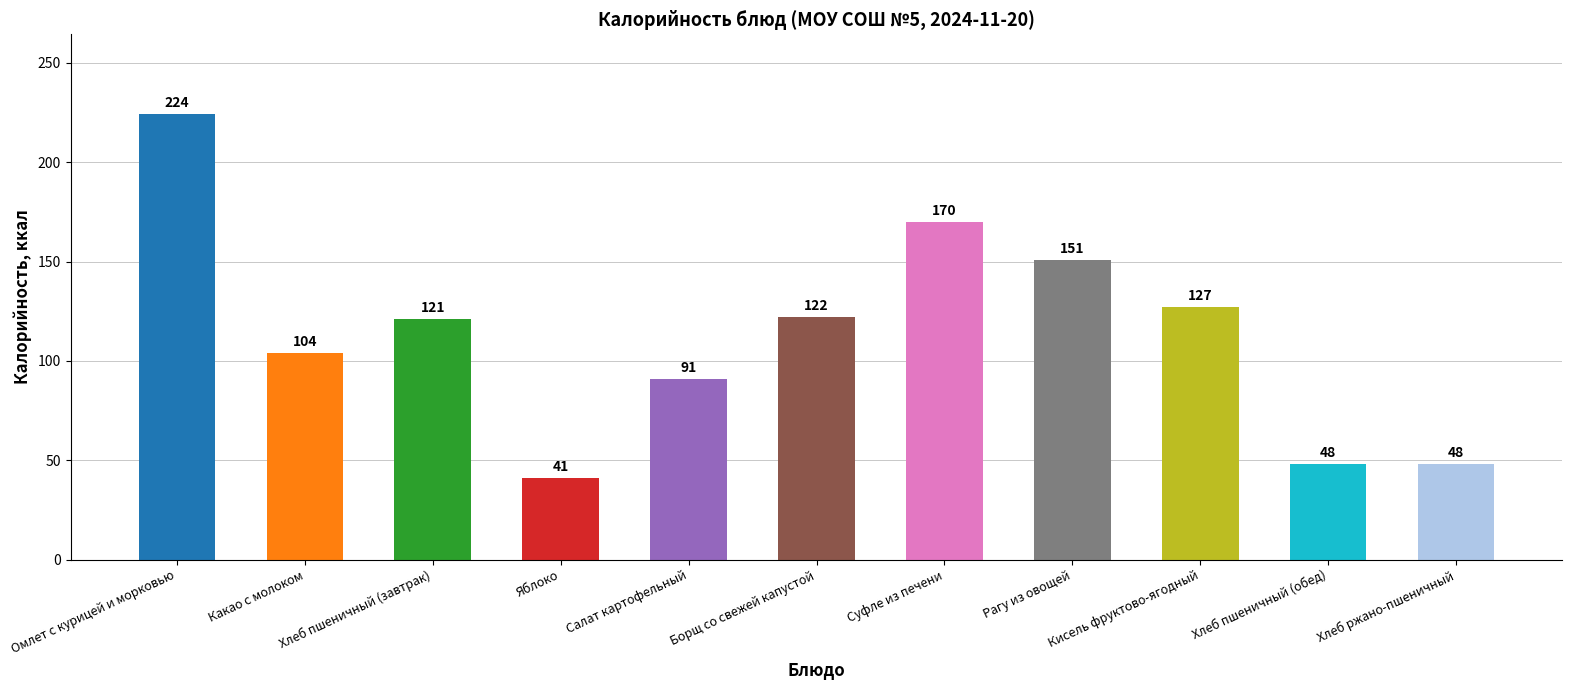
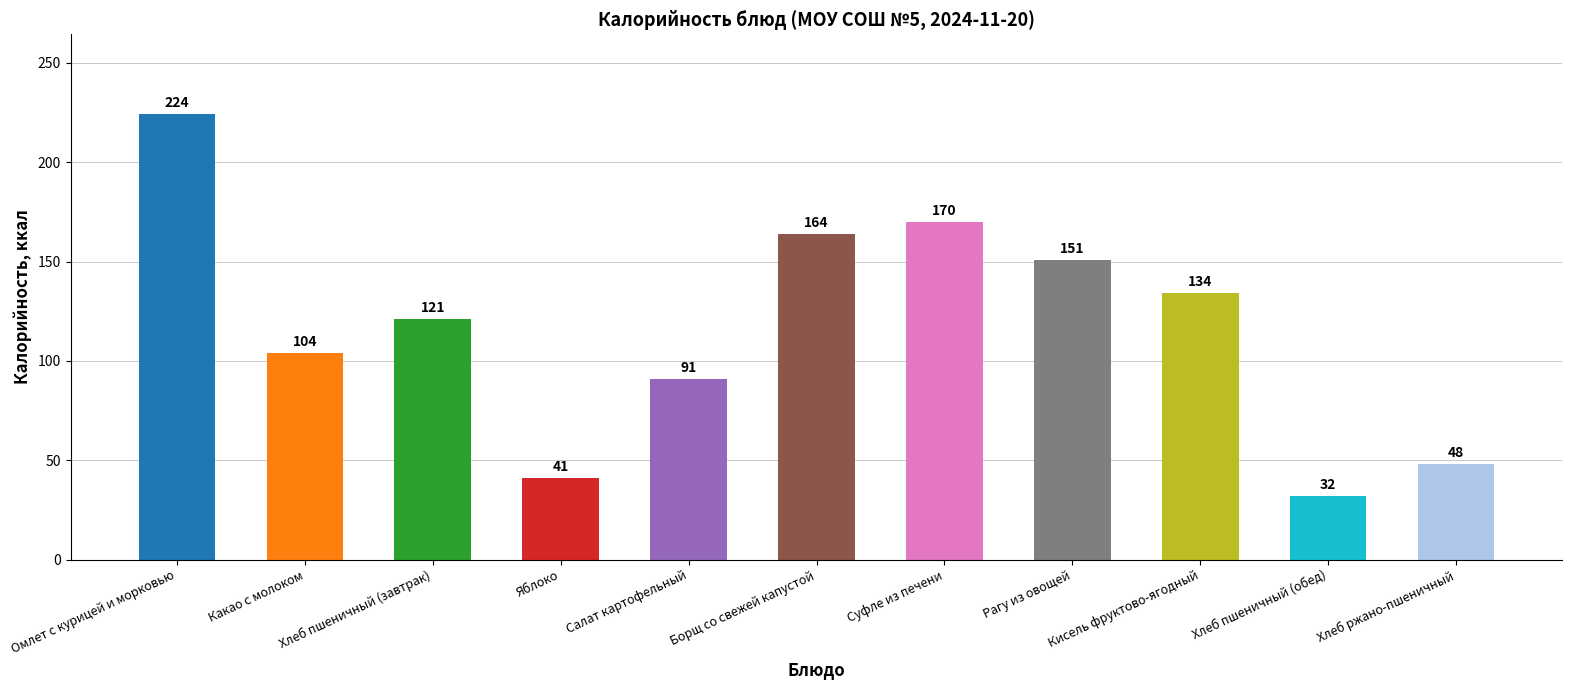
Борщ со свежей капустой: 122 -> 164
Кисель фруктово-ягодный: 127 -> 134
Хлеб пшеничный (обед): 48 -> 32
